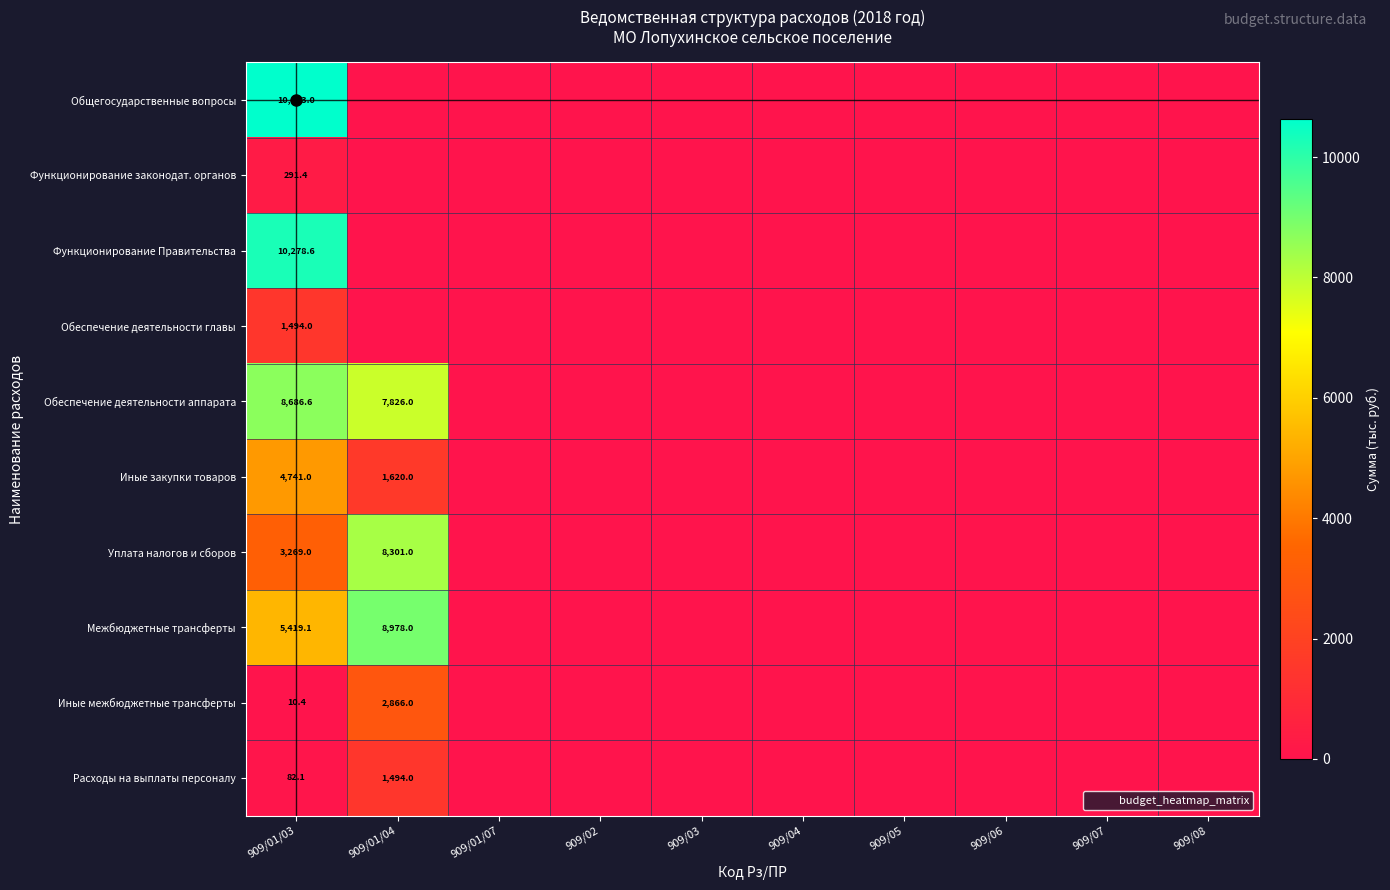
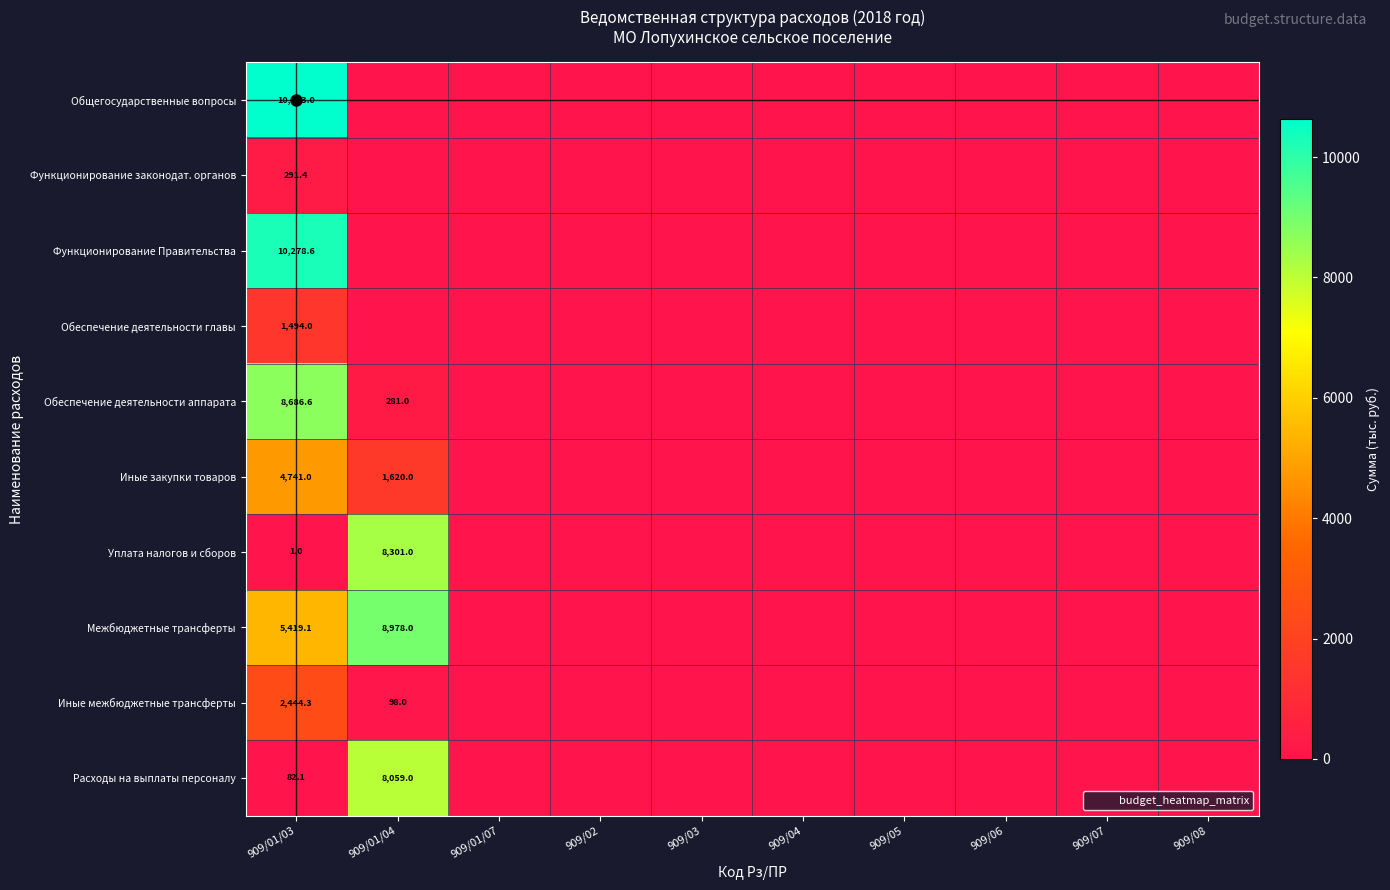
Обеспечение деятельности аппарата, 909/01/04: 7,826.0 -> 281.0
Уплата налогов и сборов, 909/01/03: 3,269.0 -> 1.0
Иные межбюджетные трансферты, 909/01/03: 10.4 -> 2,444.3
Иные межбюджетные трансферты, 909/01/04: 2,866.0 -> 98.0
Расходы на выплаты персоналу, 909/01/04: 1,494.0 -> 8,059.0
